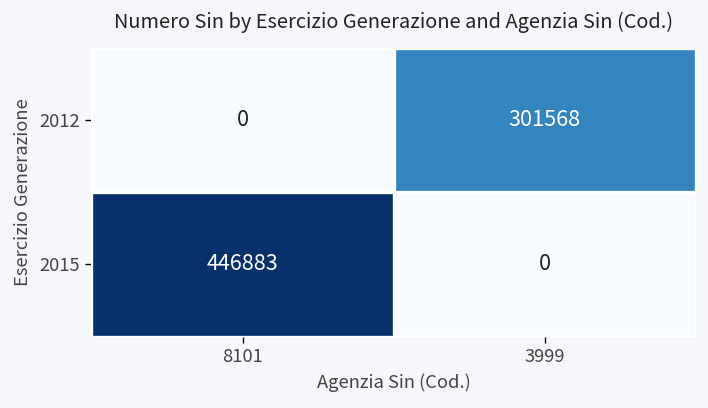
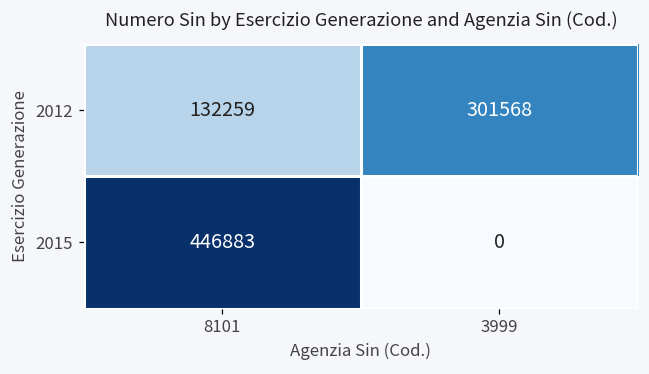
2012, 8101: 0 -> 132259
